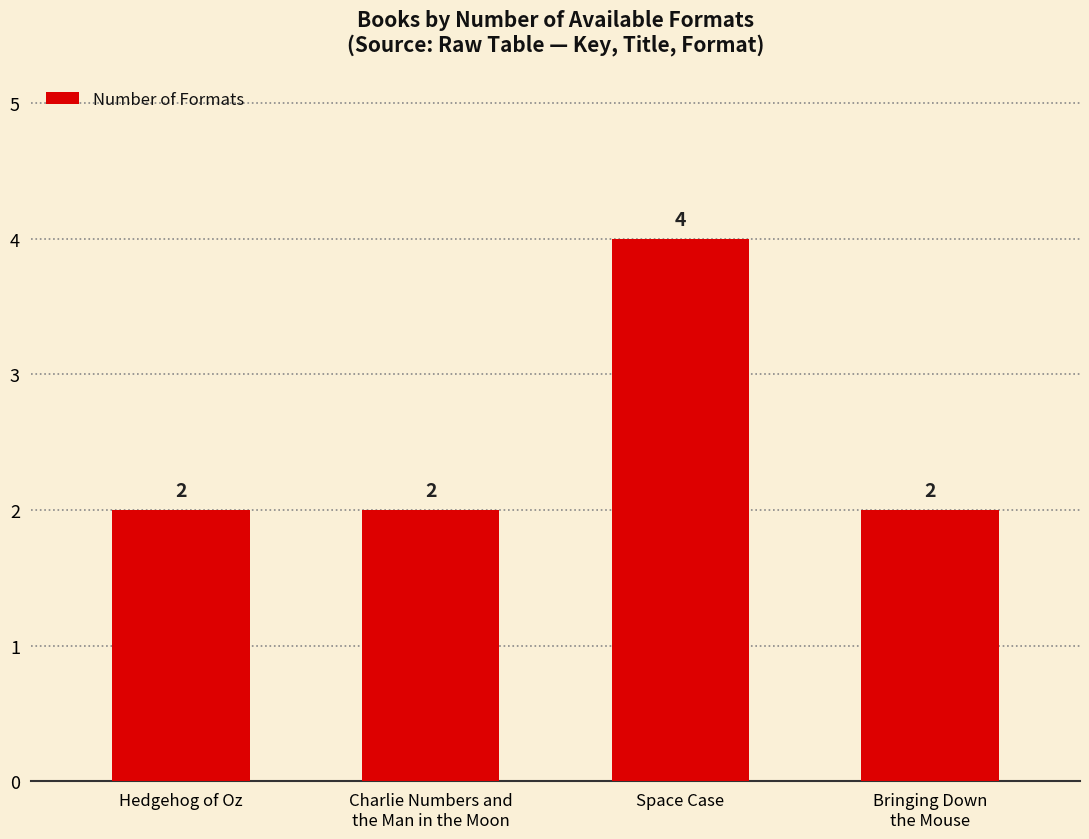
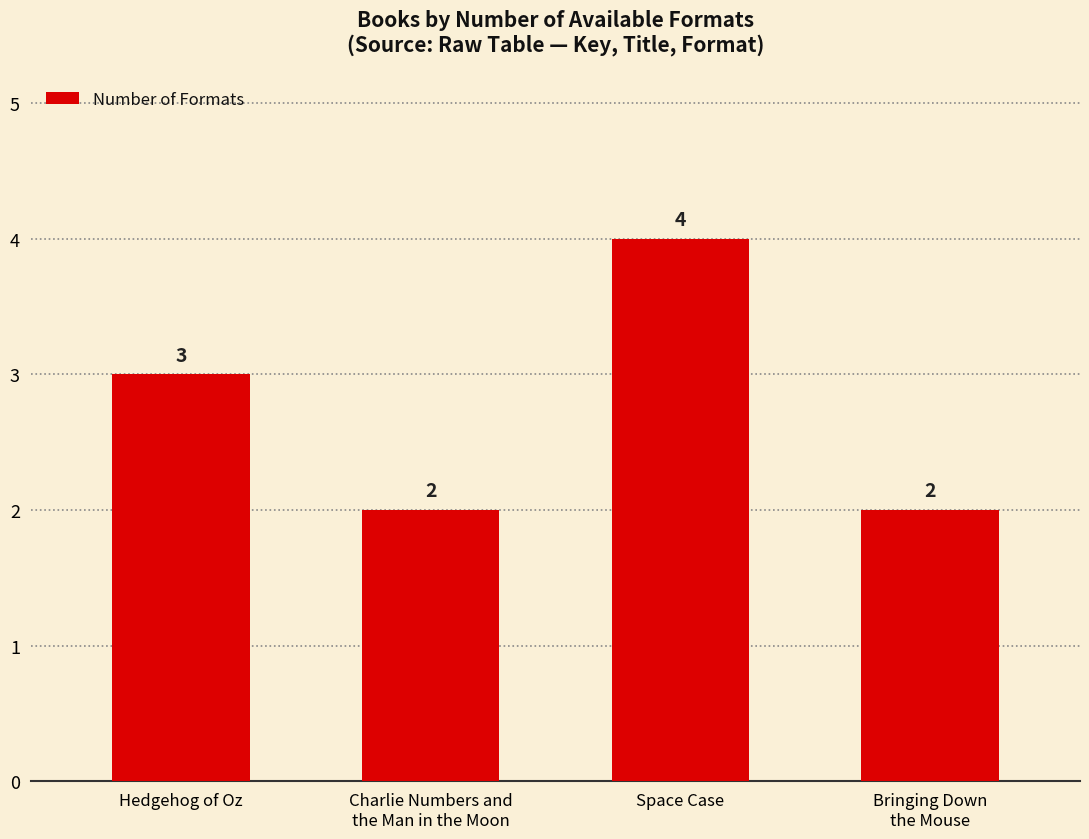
Hedgehog of Oz: 2 -> 3
